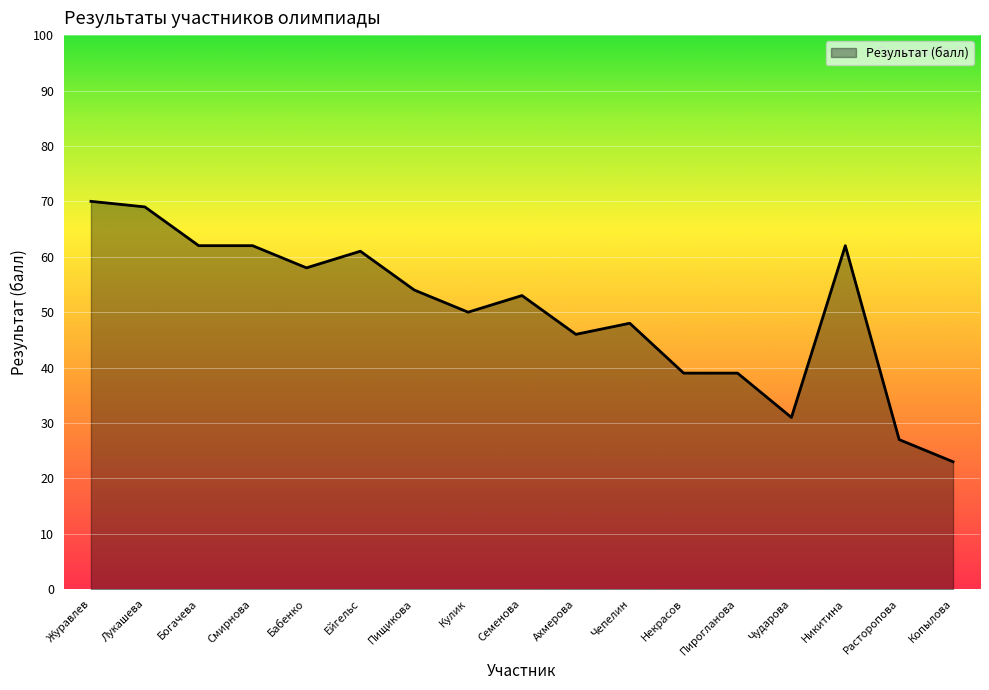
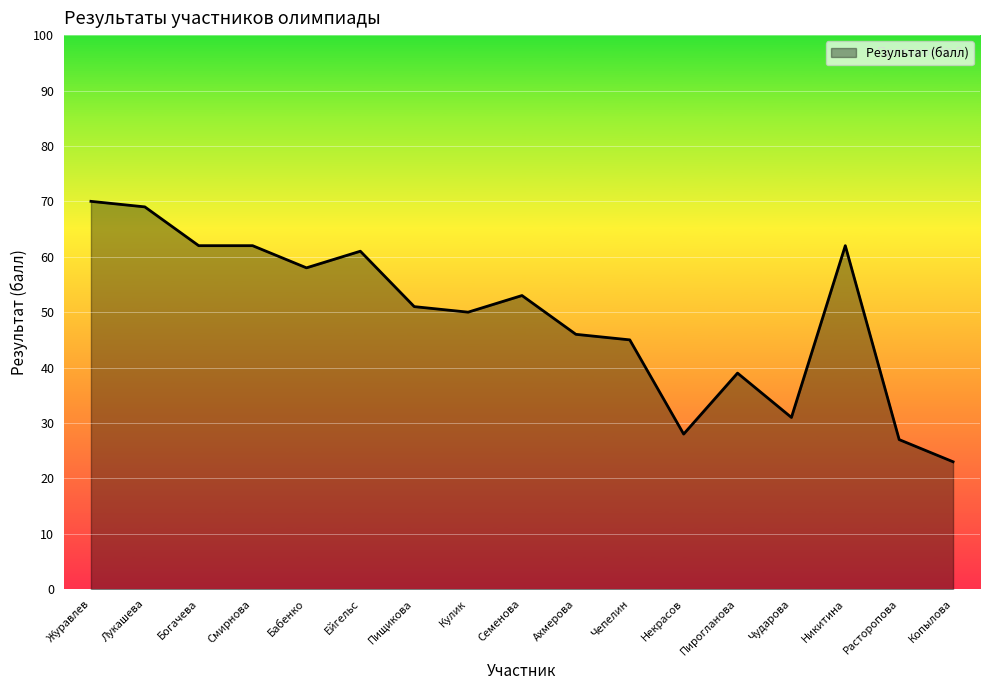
Пищикова: 54 -> 51
Чепелин: 48 -> 45
Некрасов: 39 -> 28
